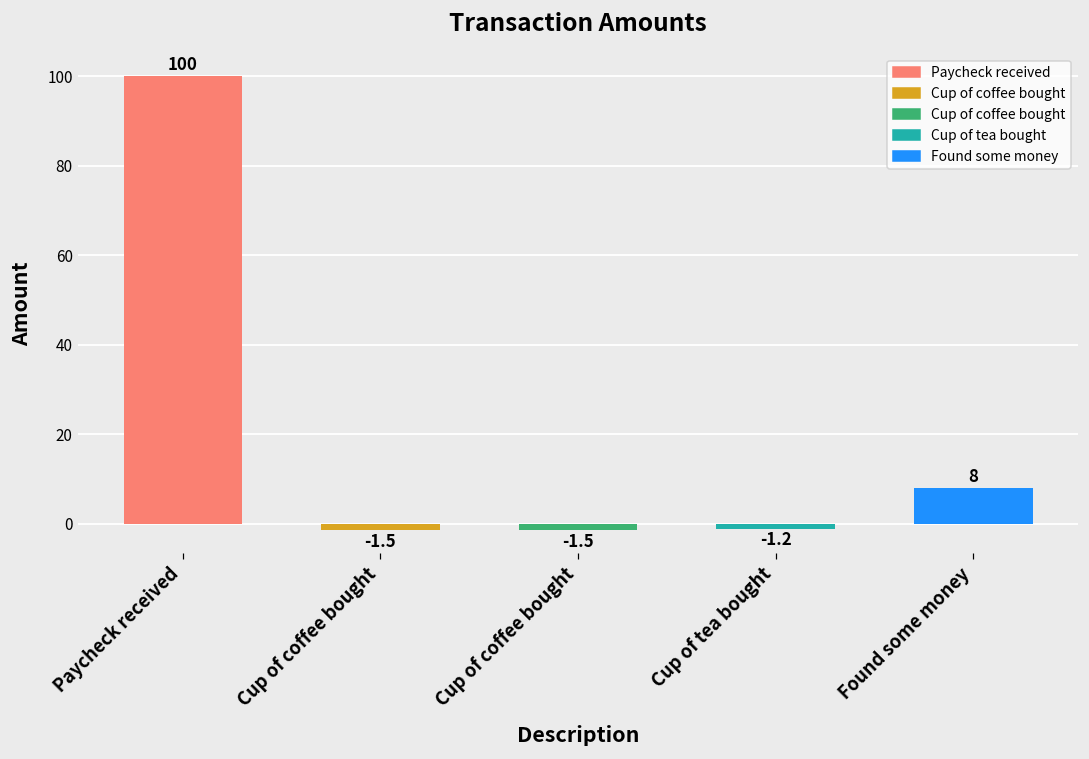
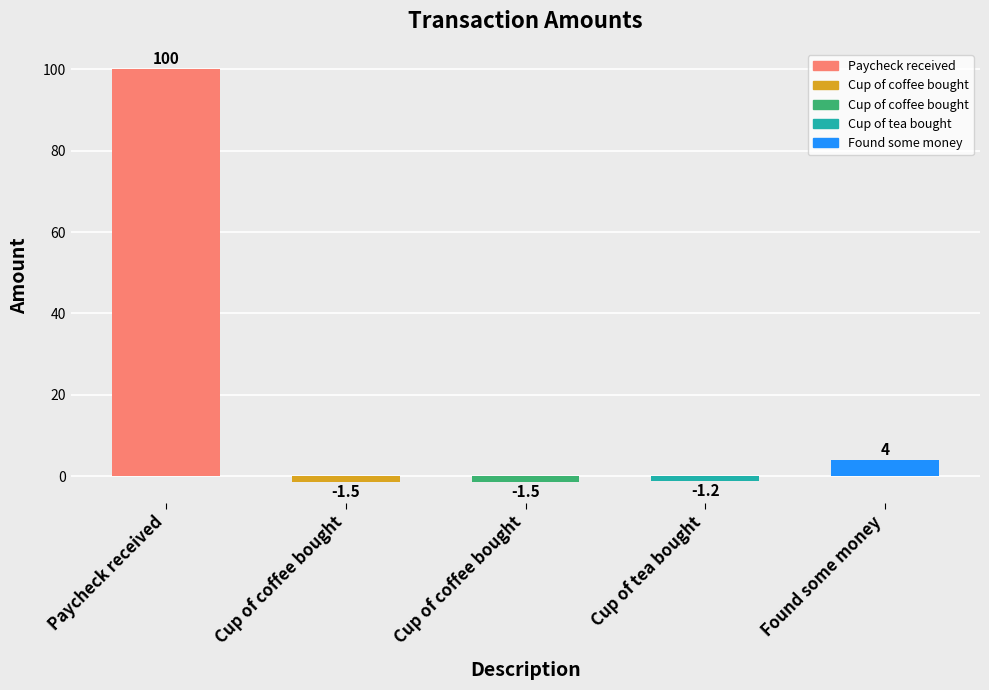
Found some money: 8 -> 4
